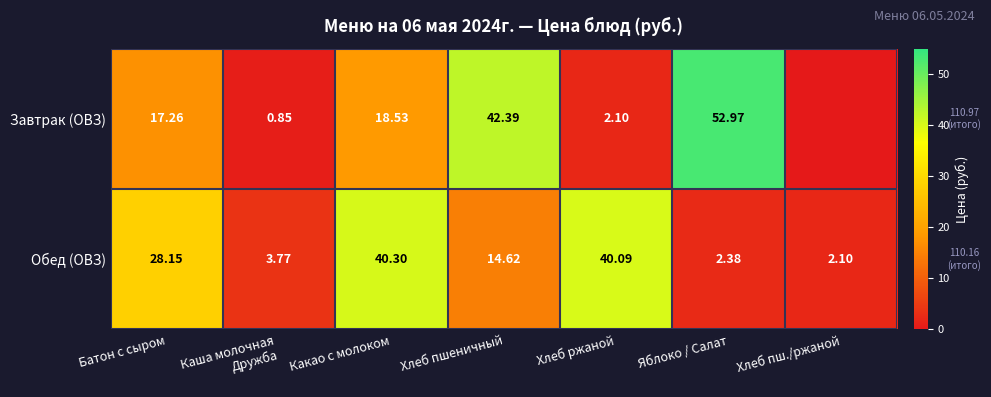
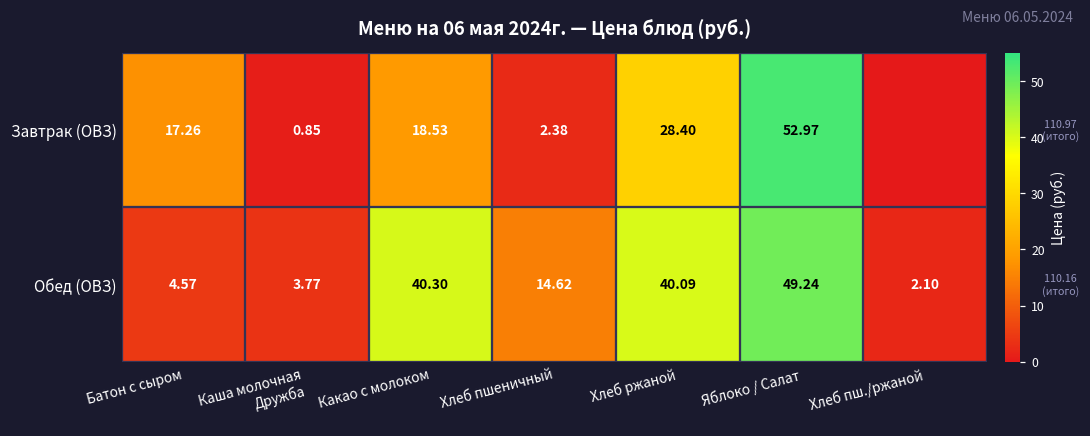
Завтрак (ОВЗ), Хлеб пшеничный: 42.39 -> 2.38
Завтрак (ОВЗ), Хлеб ржаной: 2.10 -> 28.40
Обед (ОВЗ), Батон с сыром: 28.15 -> 4.57
Обед (ОВЗ), Яблоко / Салат: 2.38 -> 49.24
